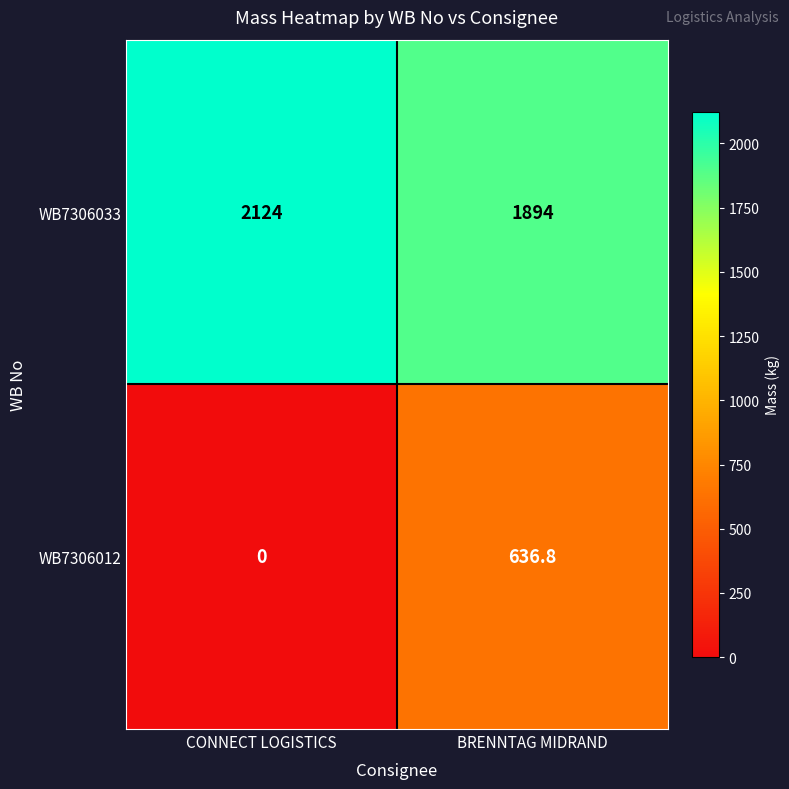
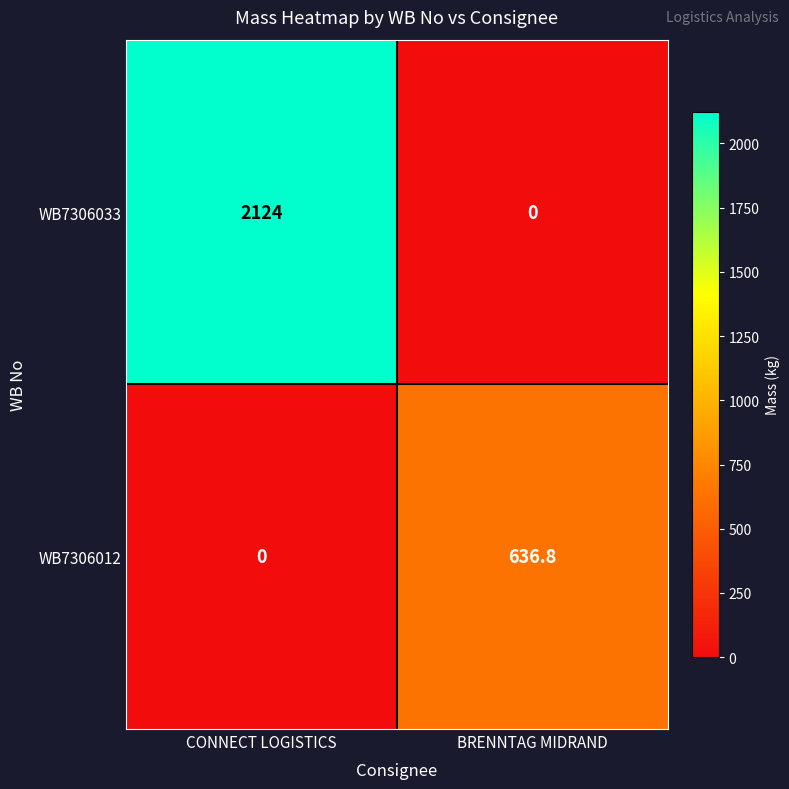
WB7306033, BRENNTAG MIDRAND: 1894 -> 0
